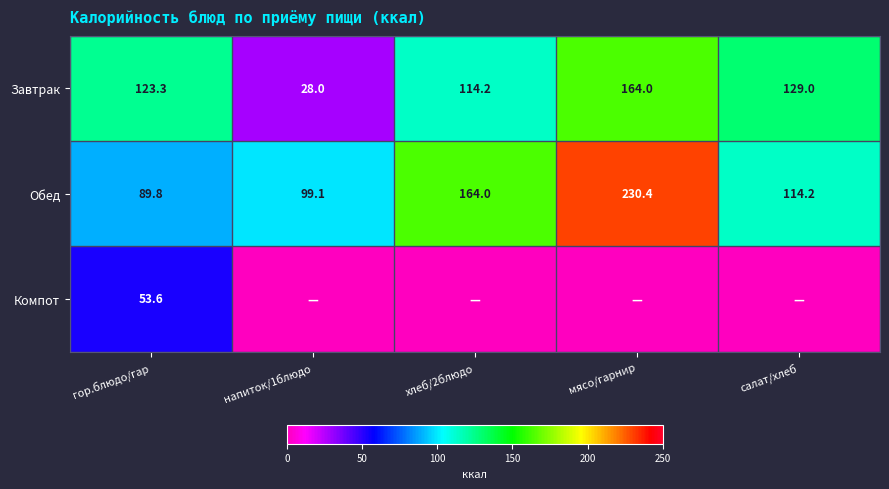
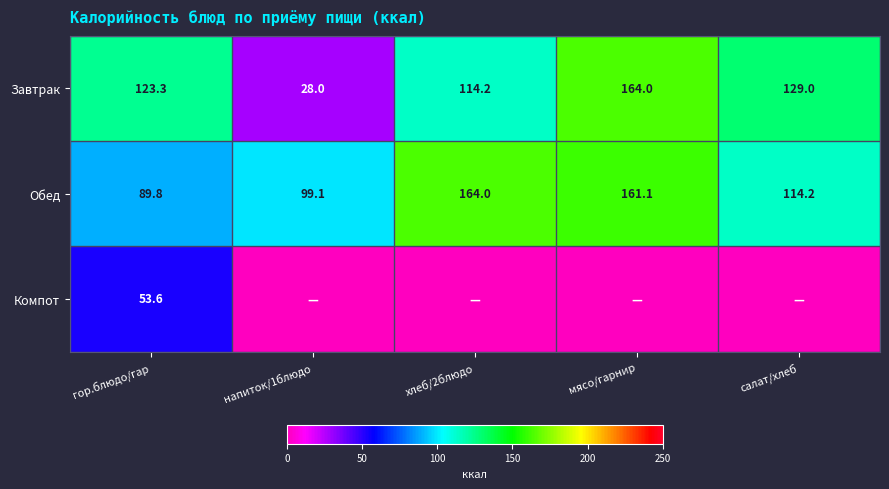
Обед, мясо/гарнир: 230.4 -> 161.1
